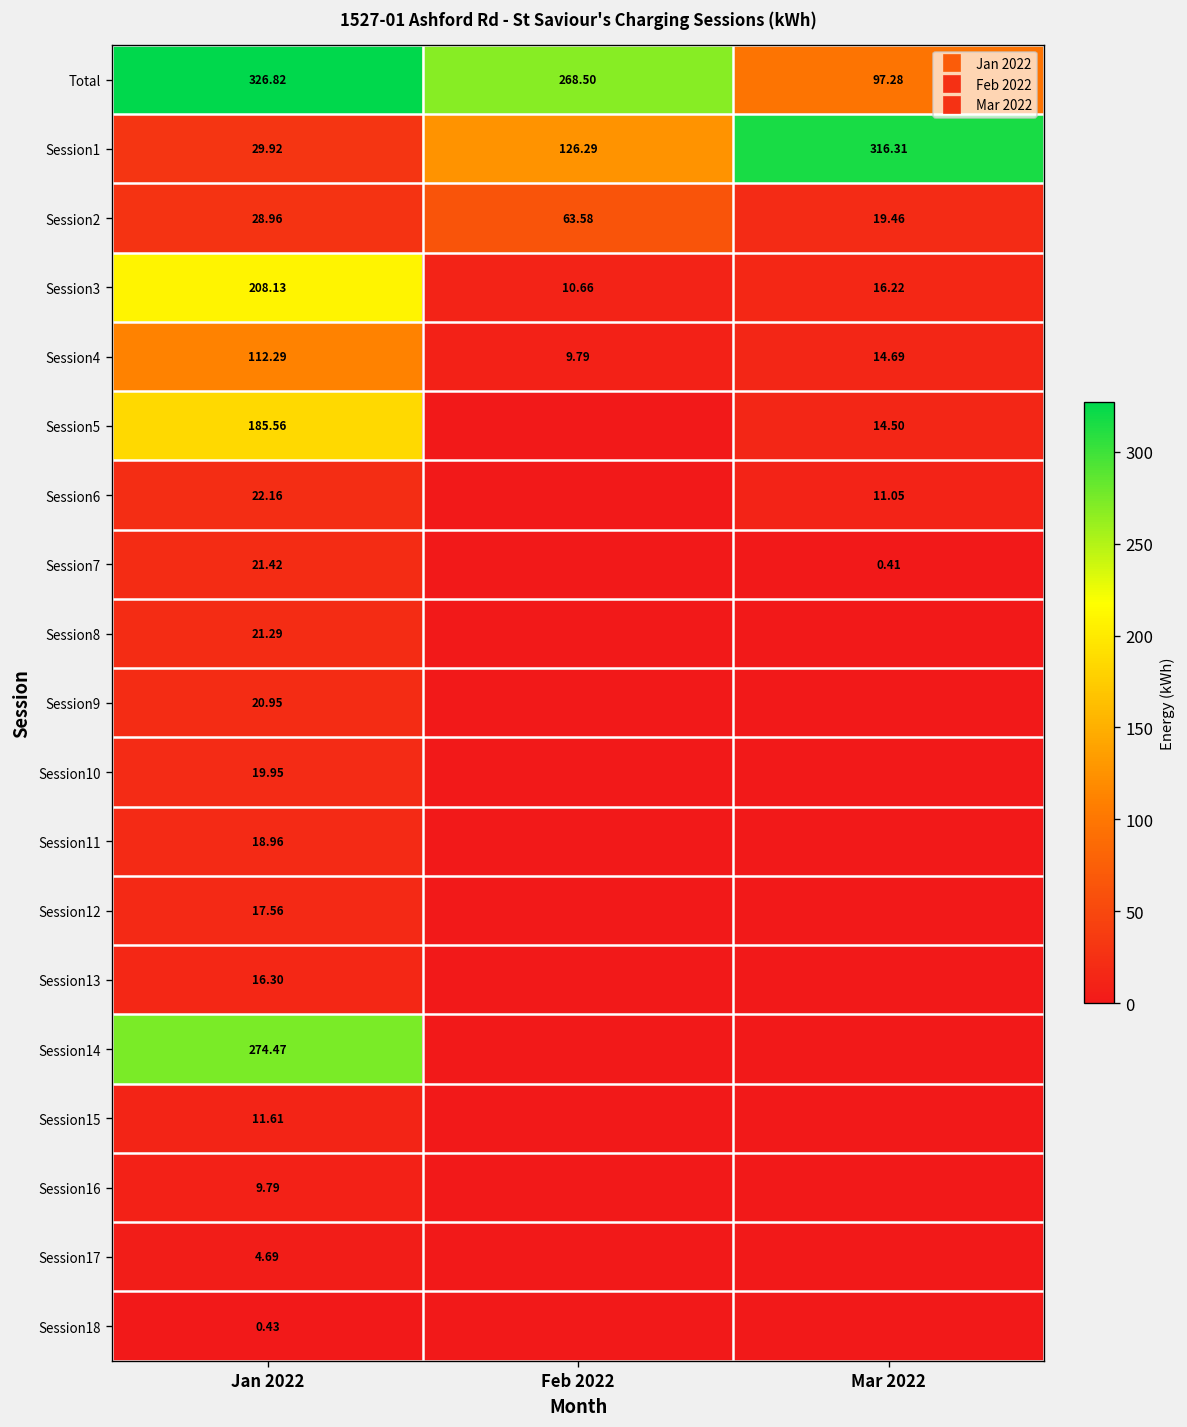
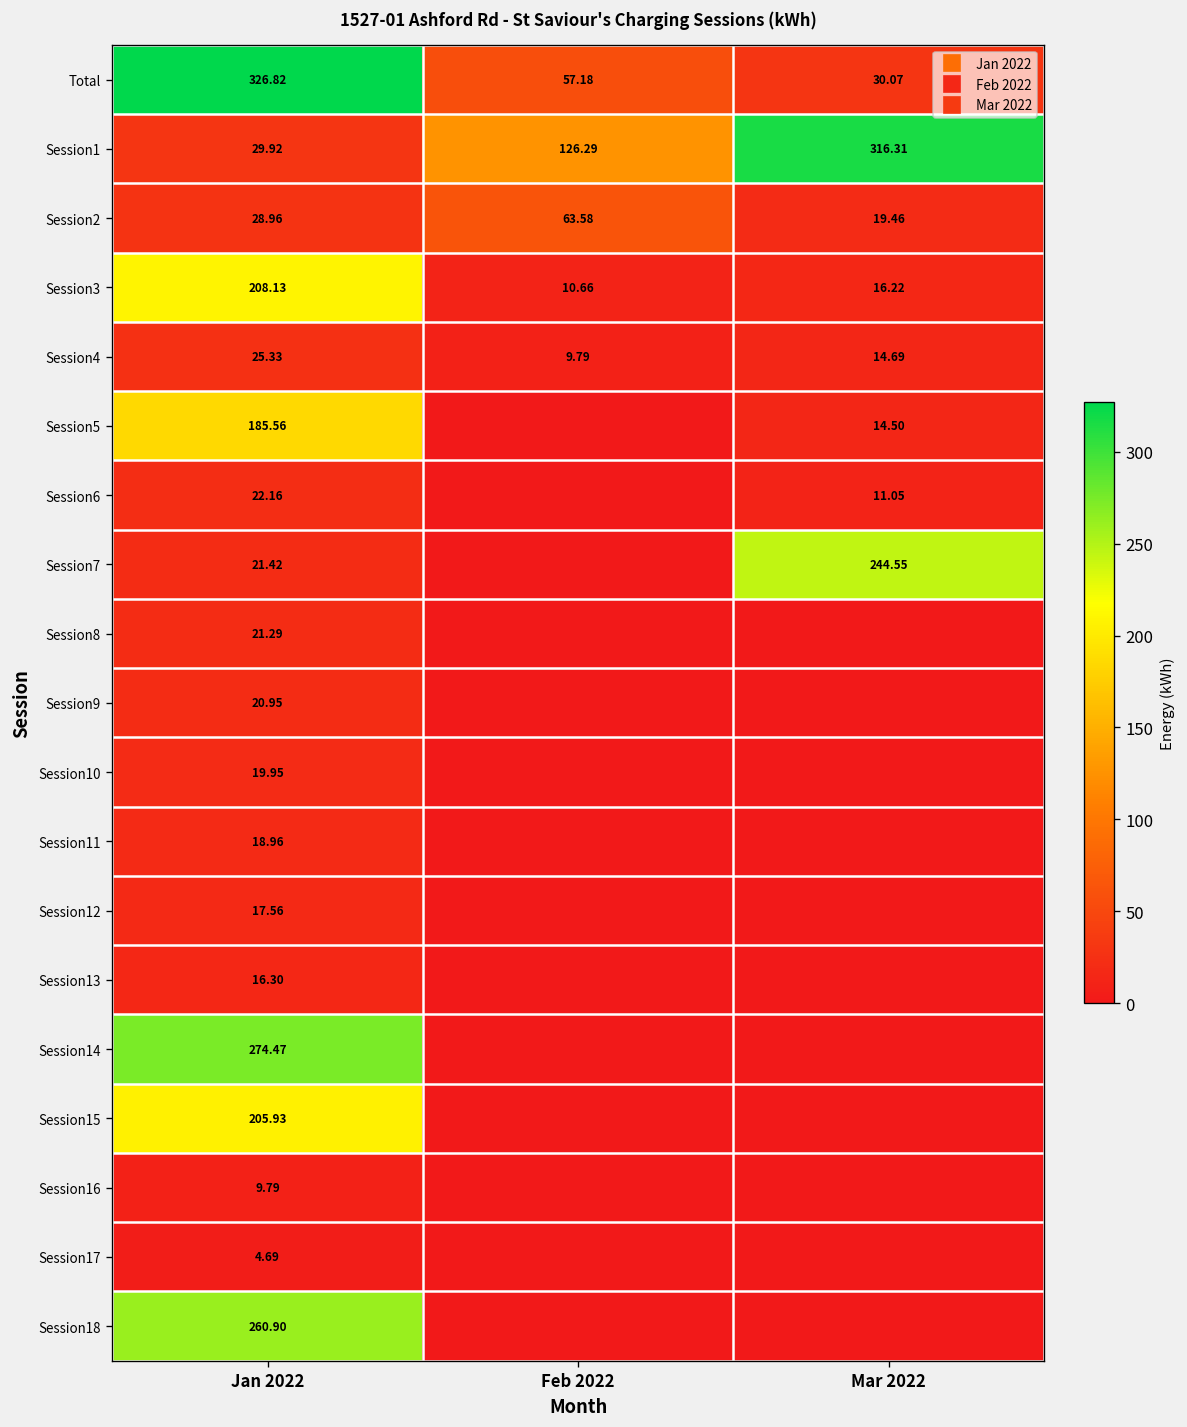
Total, Feb 2022: 268.50 -> 57.18
Total, Mar 2022: 97.28 -> 30.07
Session4, Jan 2022: 112.29 -> 25.33
Session7, Mar 2022: 0.41 -> 244.55
Session15, Jan 2022: 11.61 -> 205.93
Session18, Jan 2022: 0.43 -> 260.90
